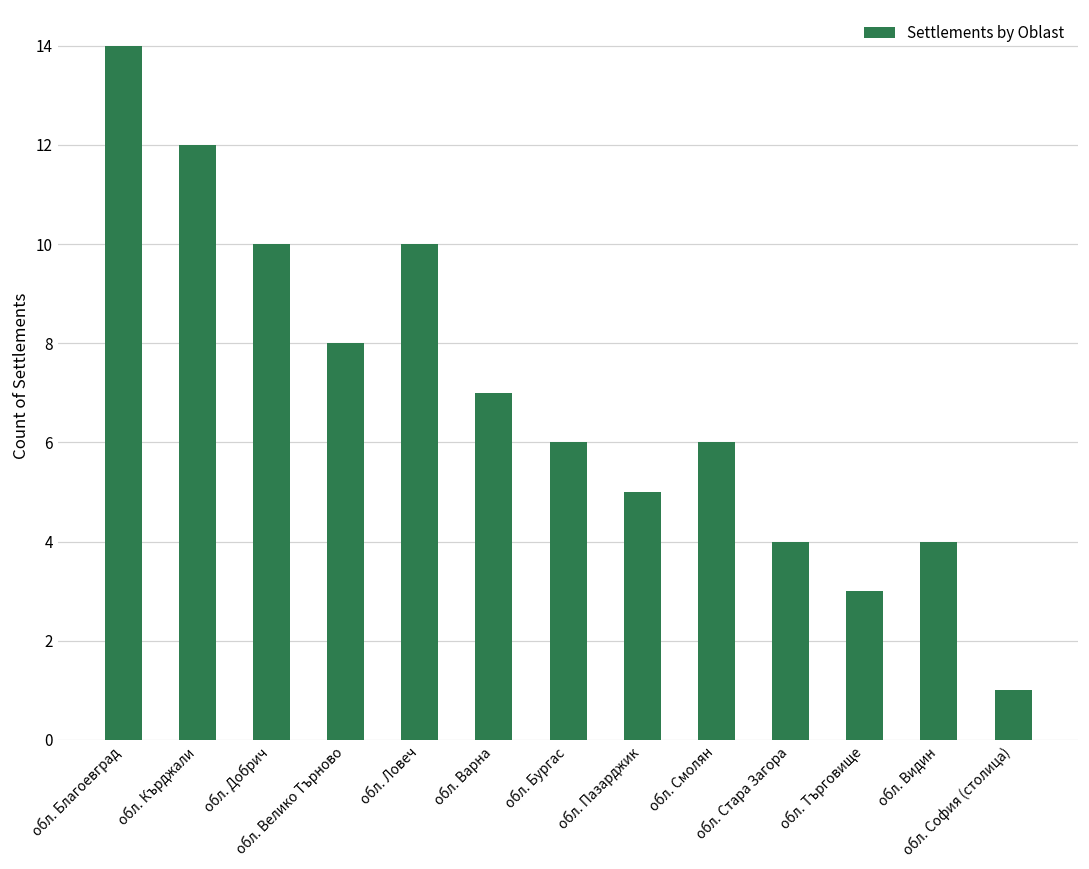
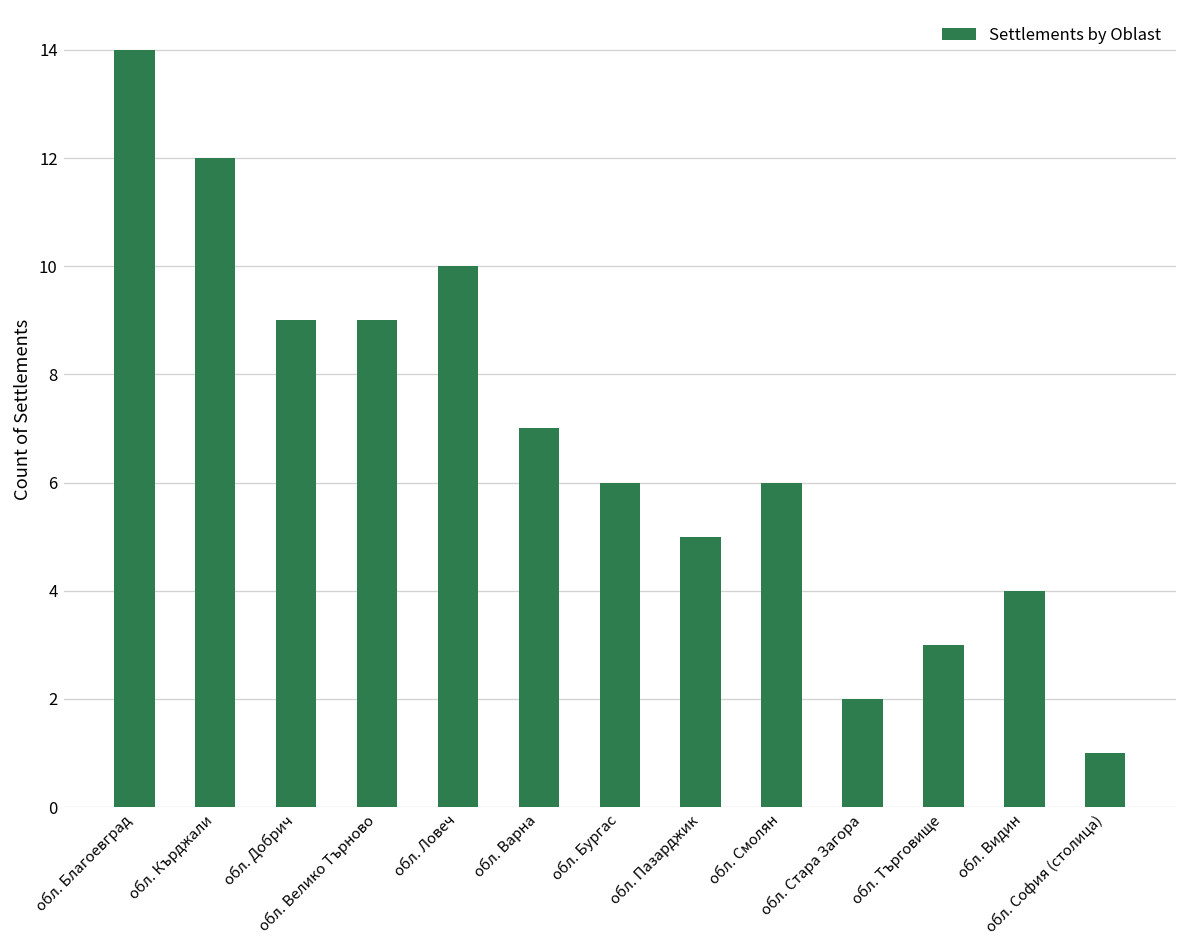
обл. Добрич: 10 -> 9
обл. Велико Търново: 8 -> 9
обл. Стара Загора: 4 -> 2
